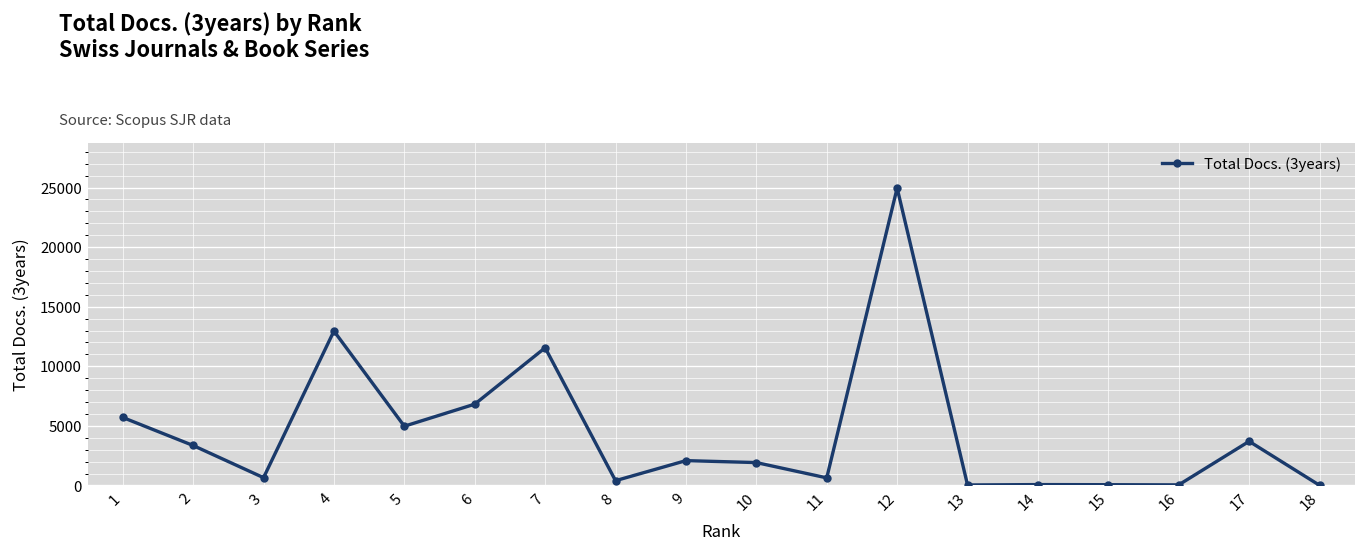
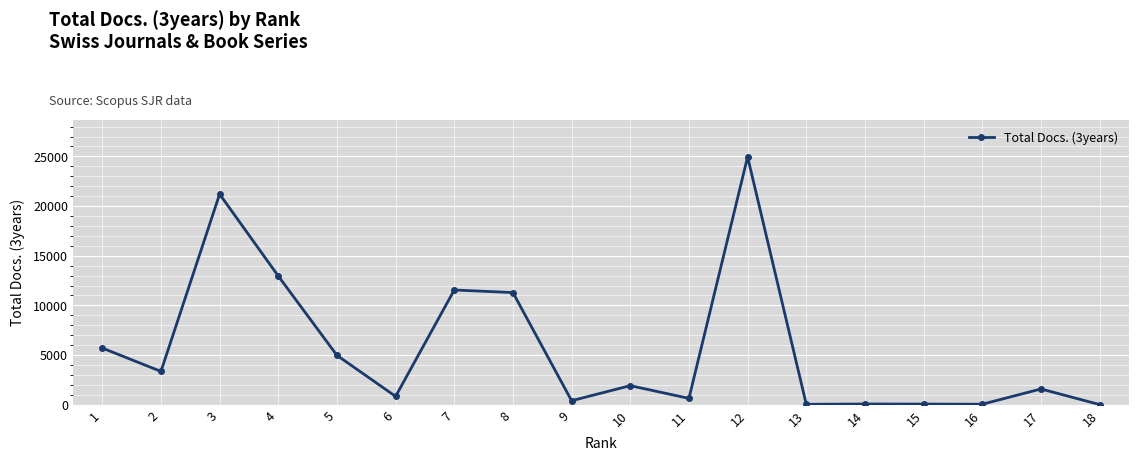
3: 1000 -> 21000
6: 7000 -> 1000
8: 0 -> 11000
9: 2000 -> 0
17: 4000 -> 2000
